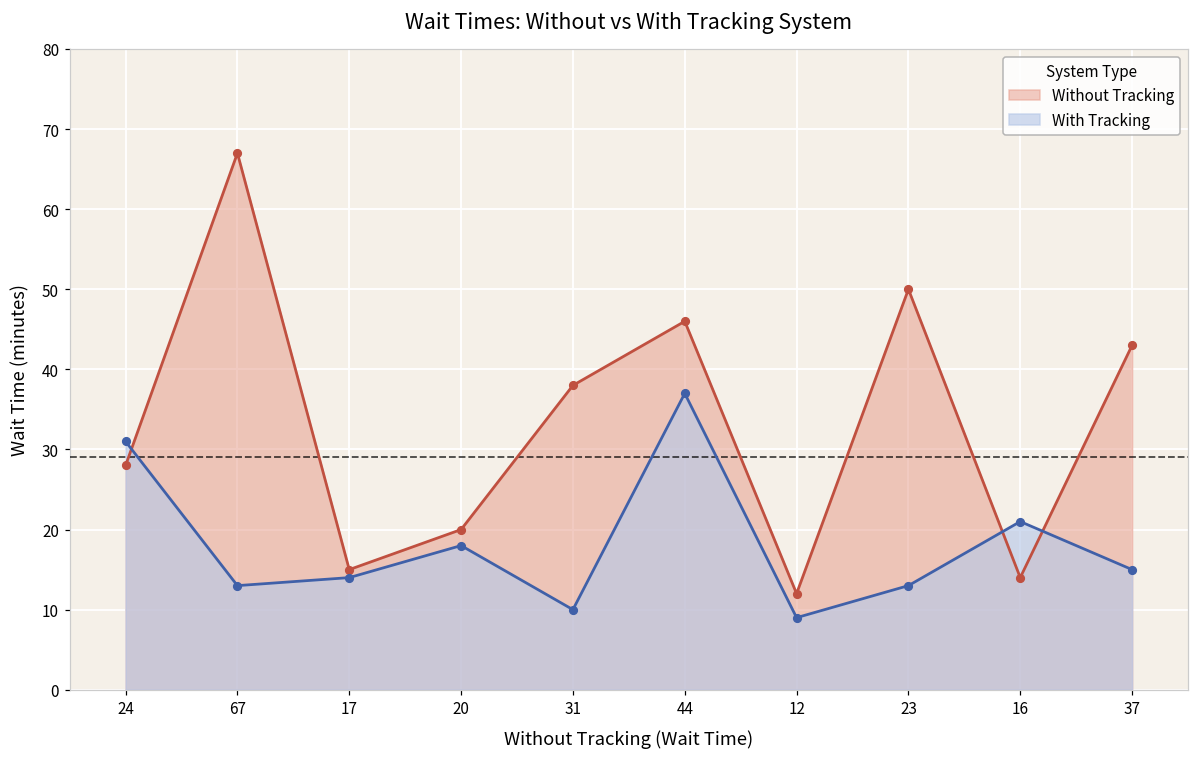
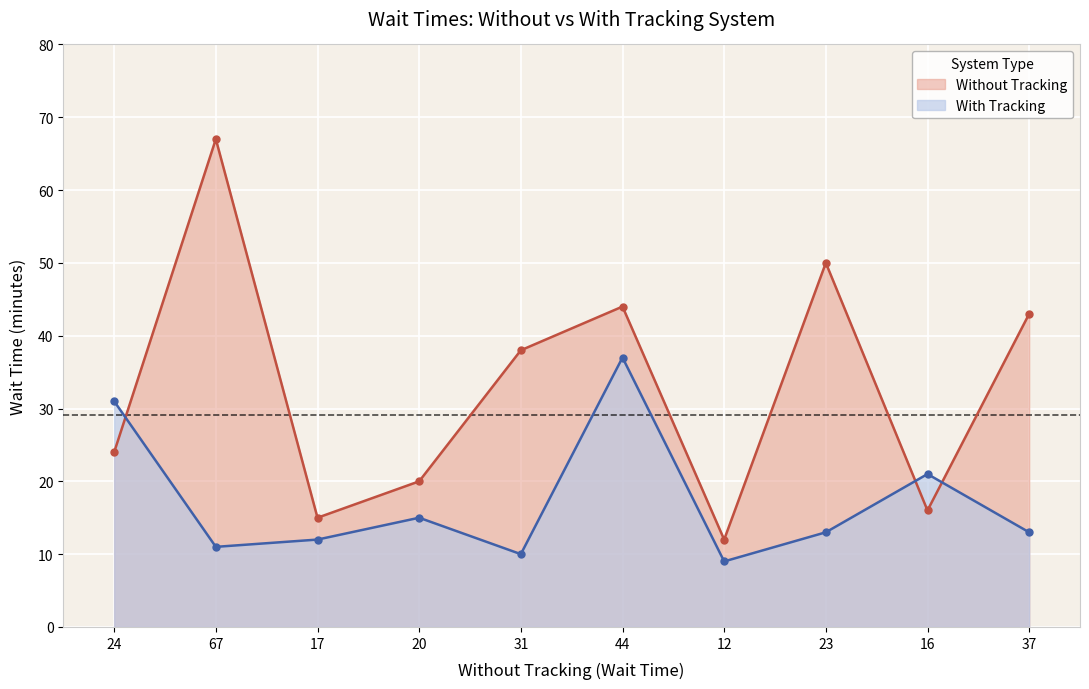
Without Tracking, 24: 28 -> 24
With Tracking, 67: 13 -> 11
With Tracking, 17: 14 -> 12
With Tracking, 20: 18 -> 15
Without Tracking, 44: 46 -> 44
Without Tracking, 16: 14 -> 16
With Tracking, 37: 15 -> 13
